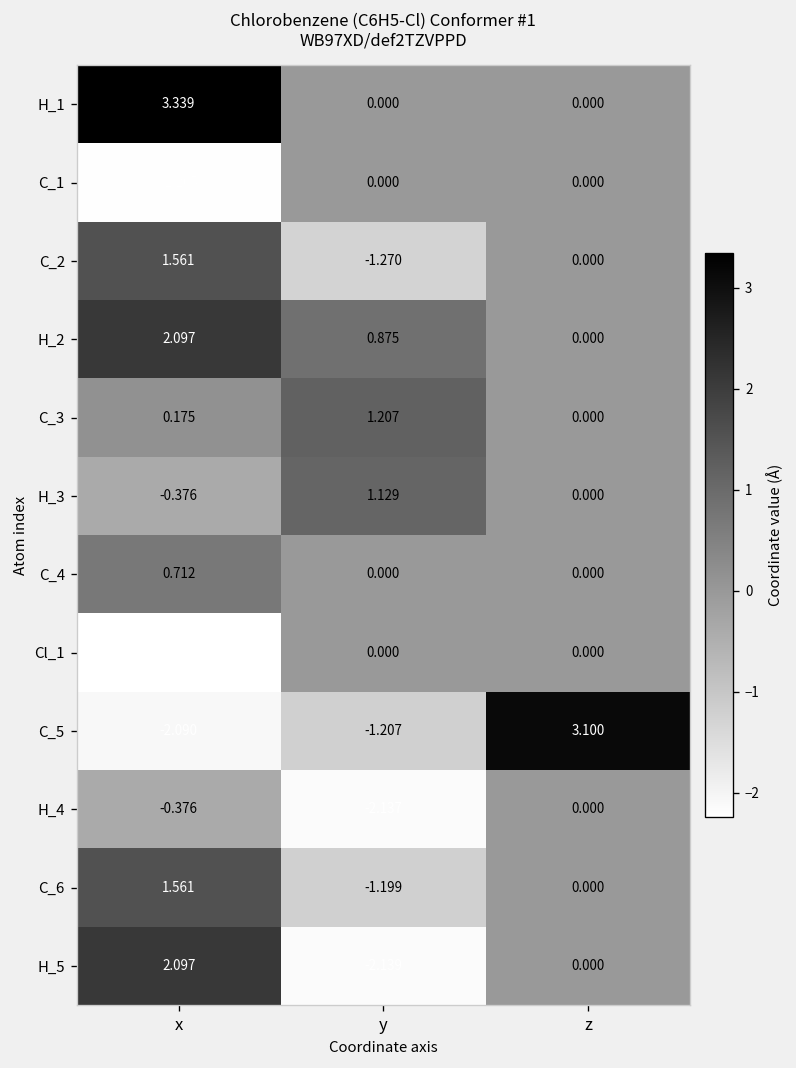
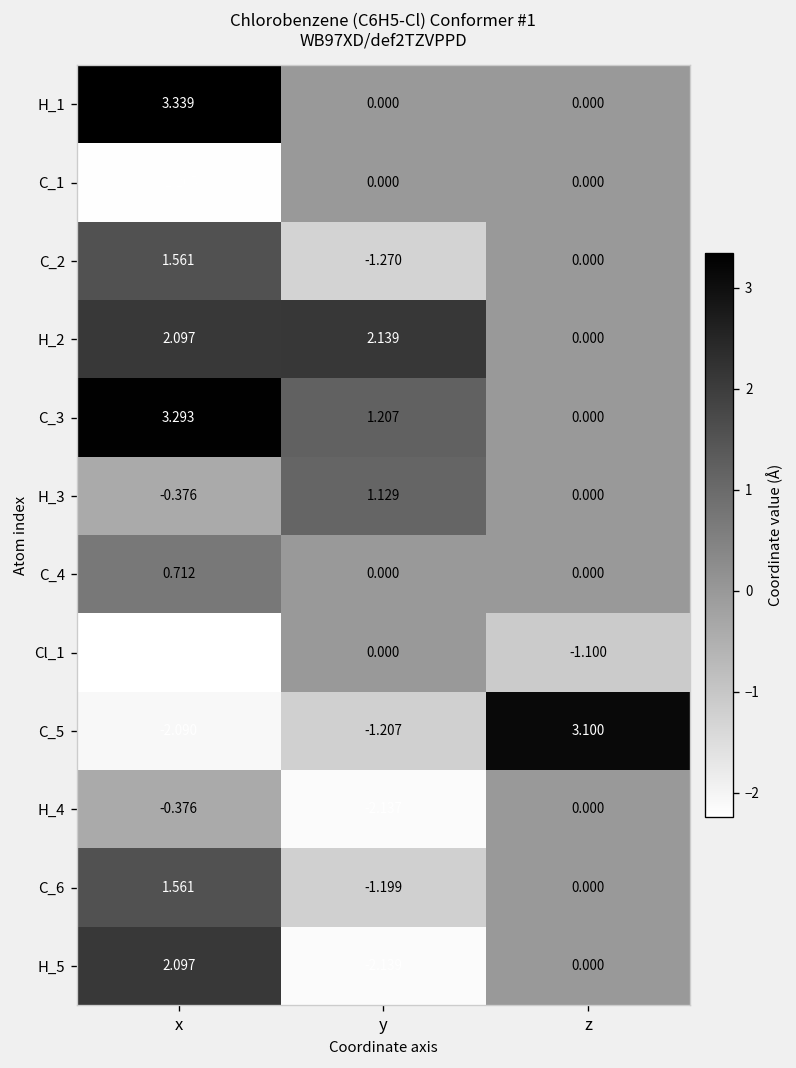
H_2, y: 0.875 -> 2.139
C_3, x: 0.175 -> 3.293
Cl_1, z: 0.000 -> -1.100
